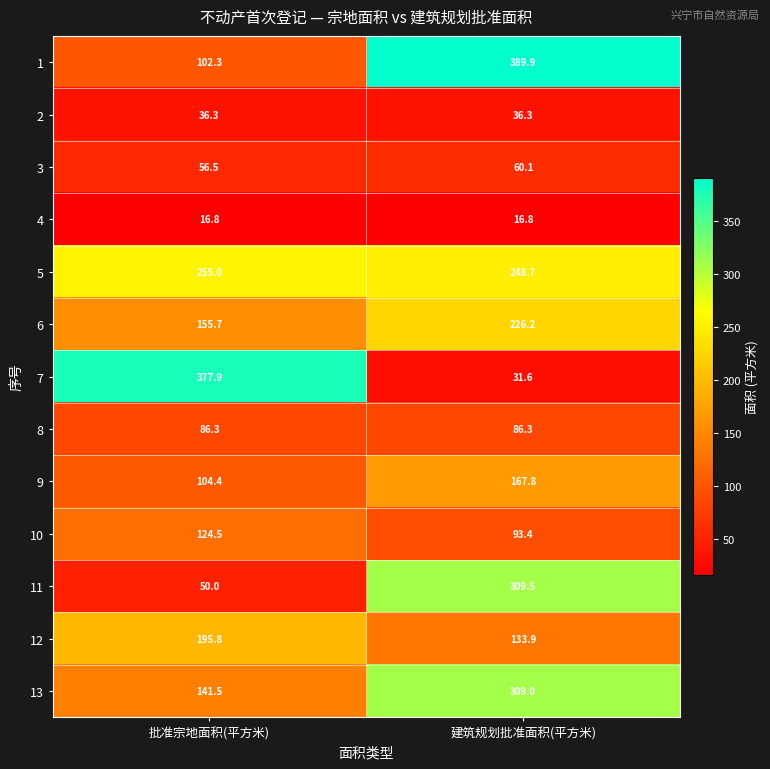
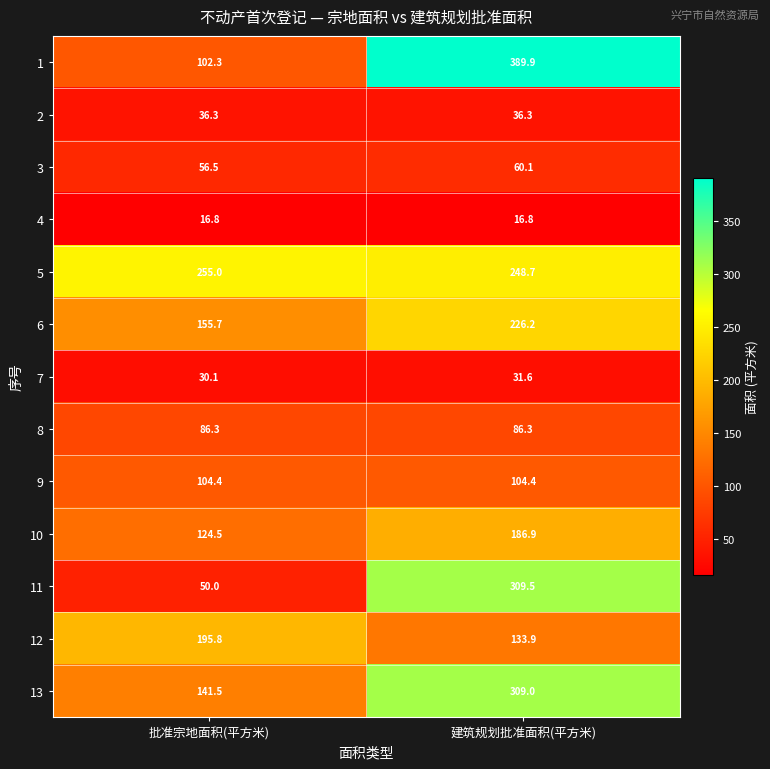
7, 批准宗地面积(平方米): 377.9 -> 30.1
9, 建筑规划批准面积(平方米): 167.8 -> 104.4
10, 建筑规划批准面积(平方米): 93.4 -> 186.9
